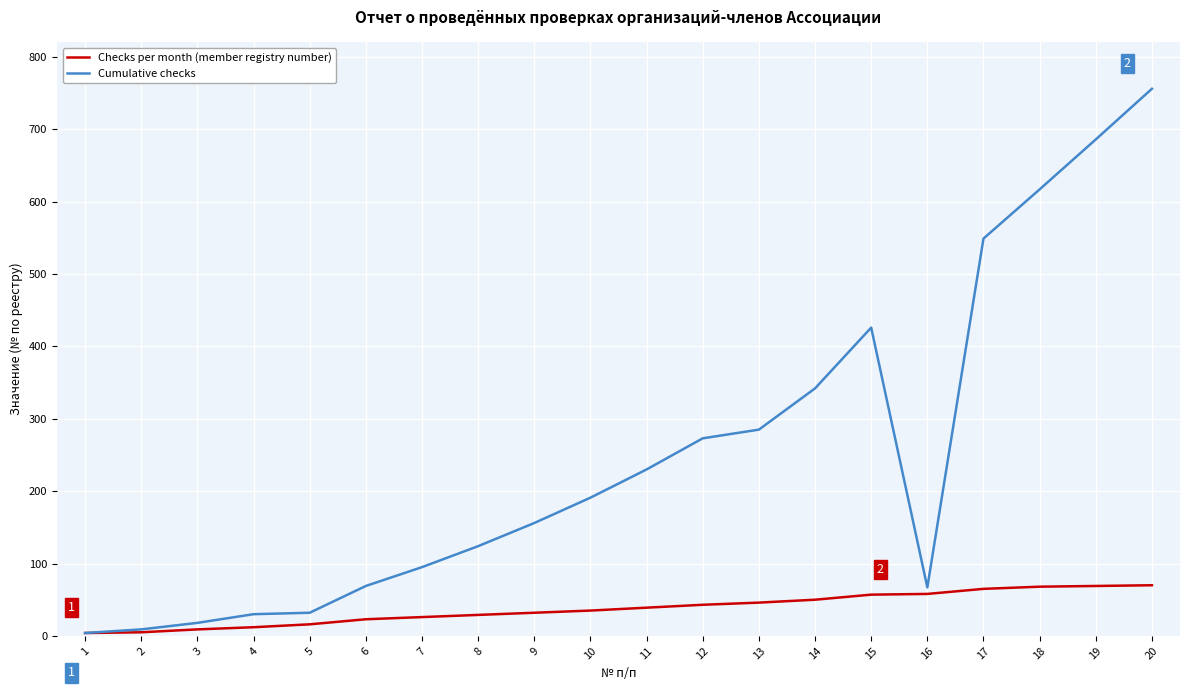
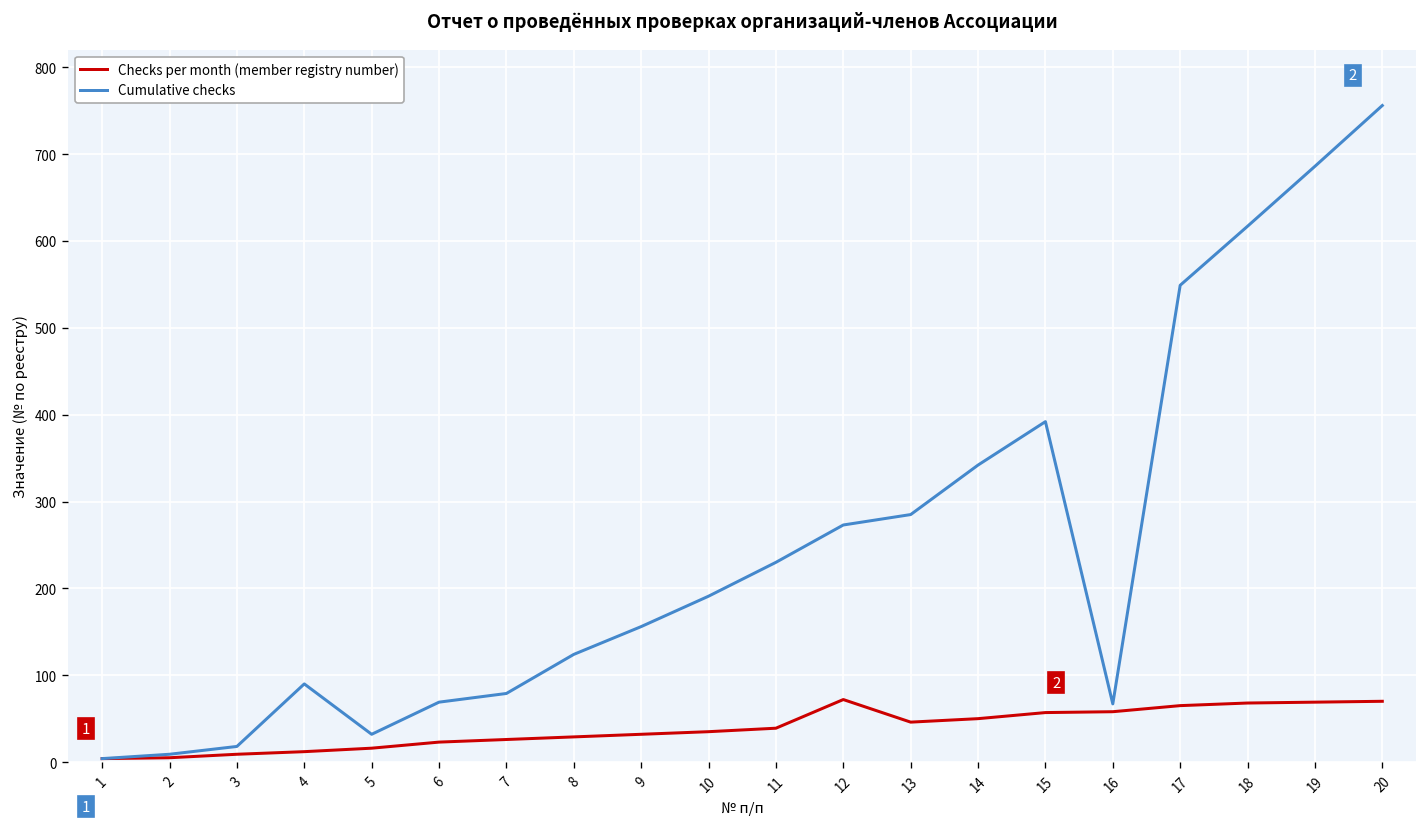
Cumulative checks, 4: 30 -> 90
Cumulative checks, 7: 100 -> 80
Checks per month (member registry number), 12: 40 -> 70
Cumulative checks, 15: 430 -> 390
